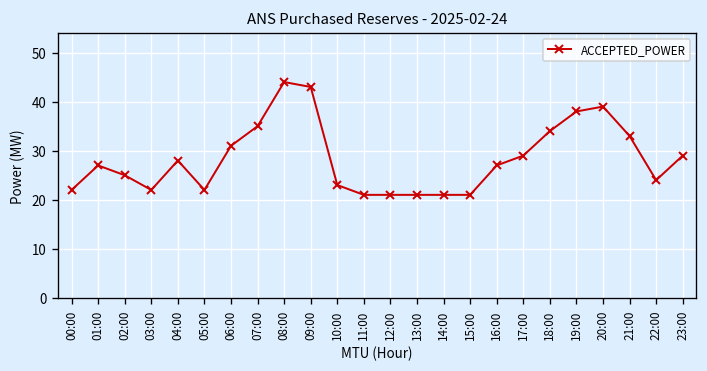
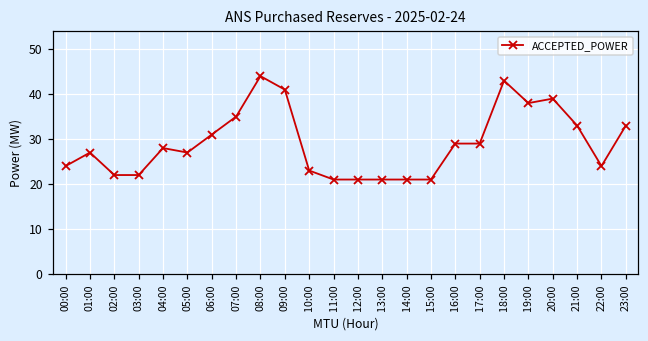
00:00: 22 -> 24
02:00: 25 -> 22
05:00: 22 -> 27
09:00: 43 -> 41
16:00: 27 -> 29
18:00: 34 -> 43
23:00: 29 -> 33
